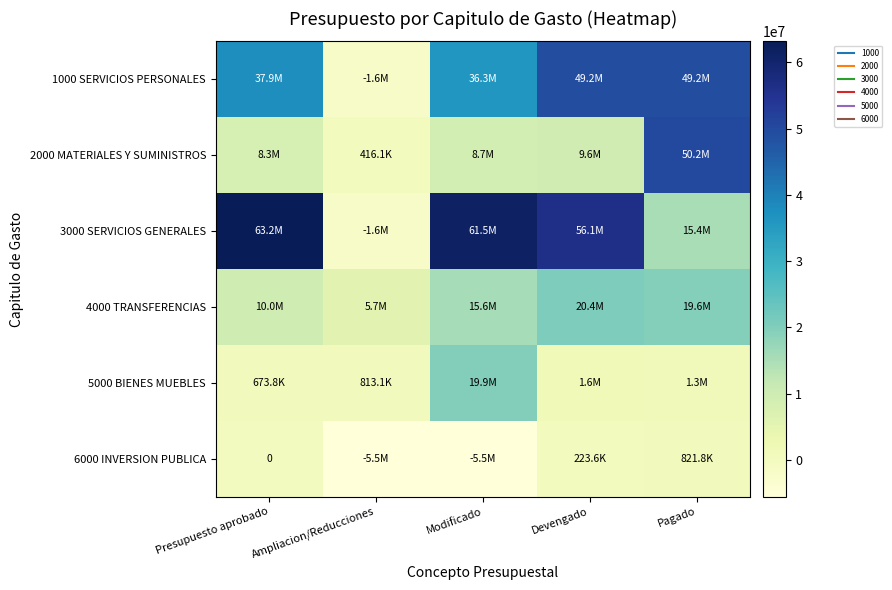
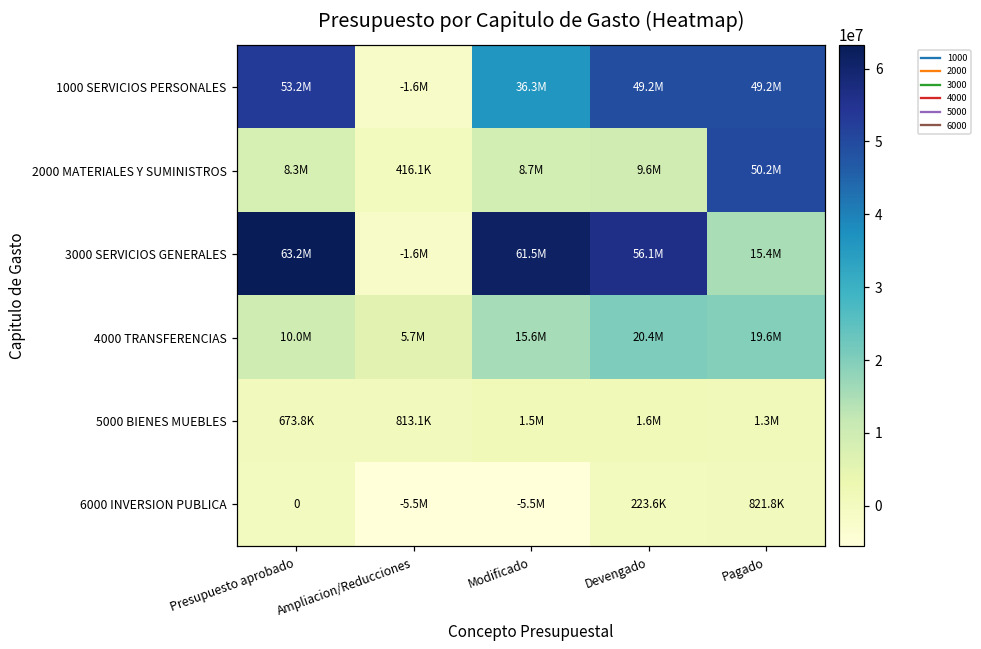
1000 SERVICIOS PERSONALES, Presupuesto aprobado: 37.9M -> 53.2M
5000 BIENES MUEBLES, Modificado: 19.9M -> 1.5M
